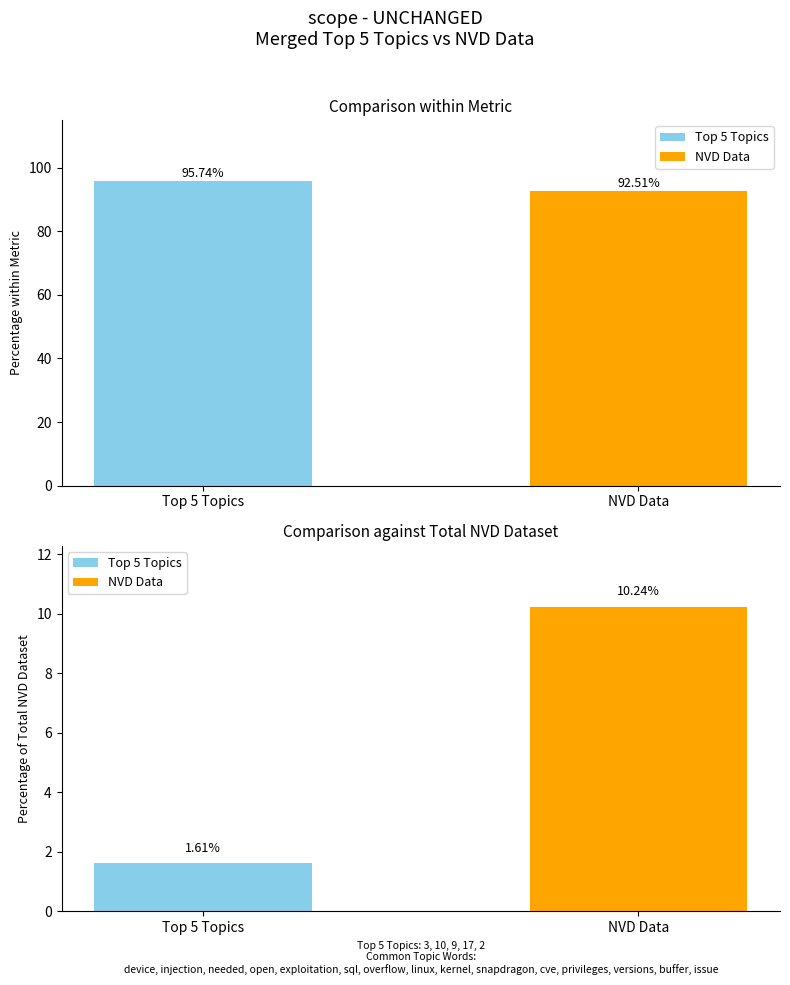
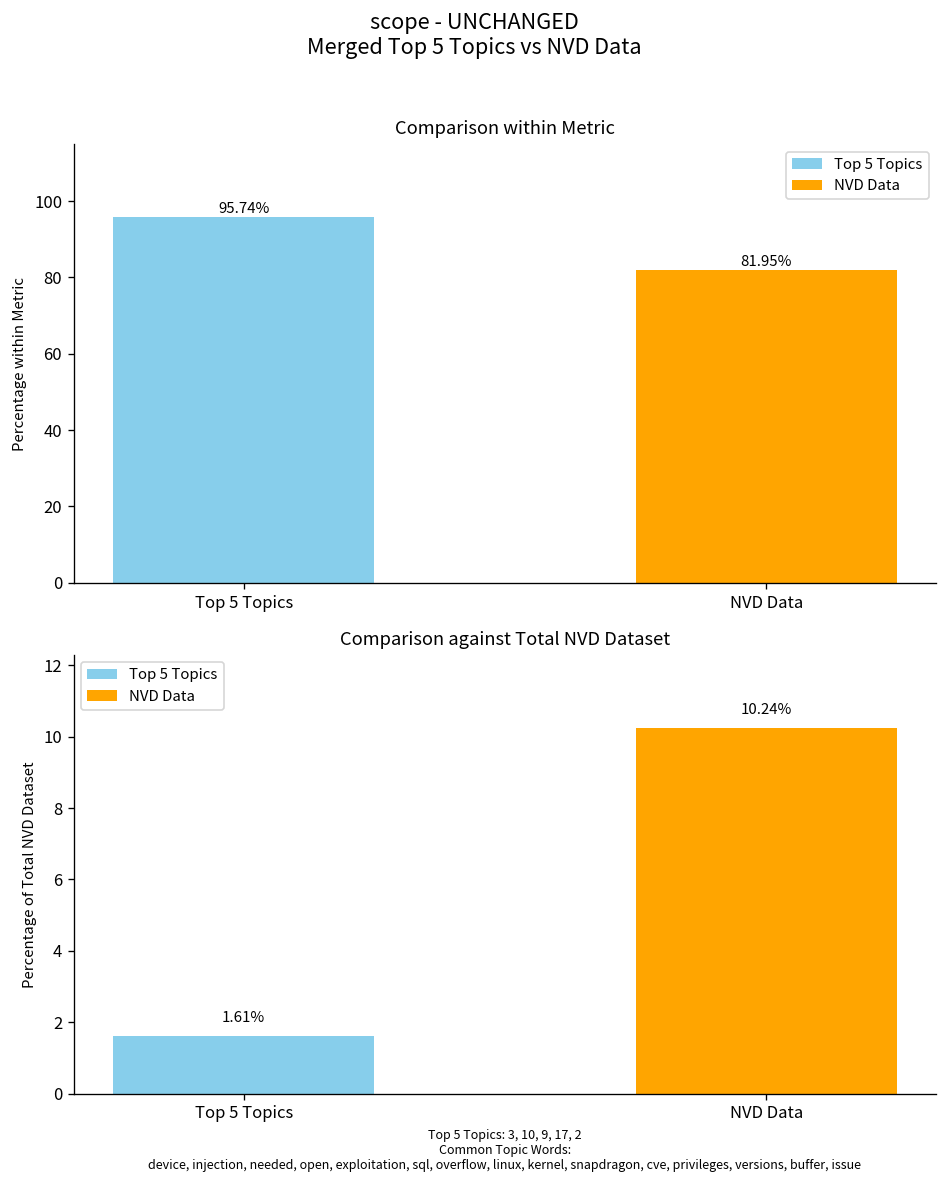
Comparison within Metric, NVD Data: 92.51% -> 81.95%
